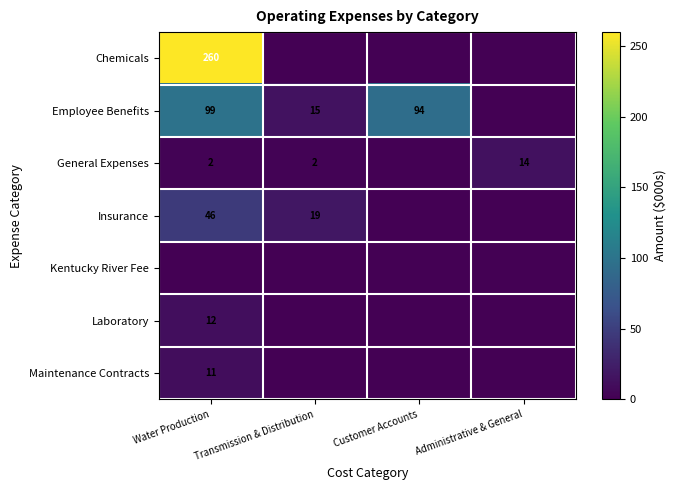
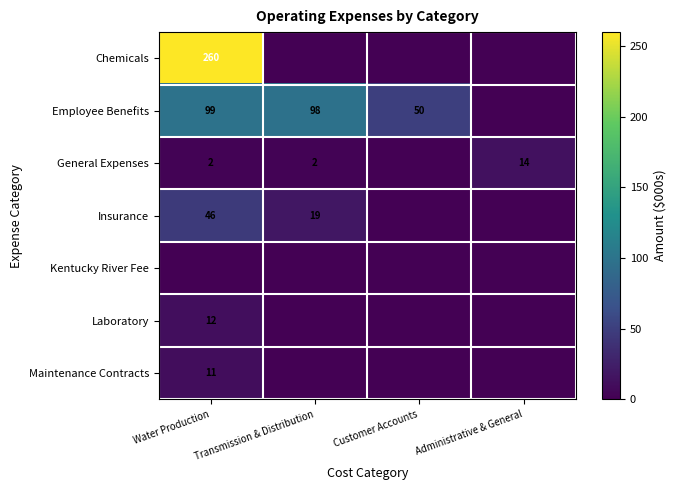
Employee Benefits, Transmission & Distribution: 15 -> 98
Employee Benefits, Customer Accounts: 94 -> 50
